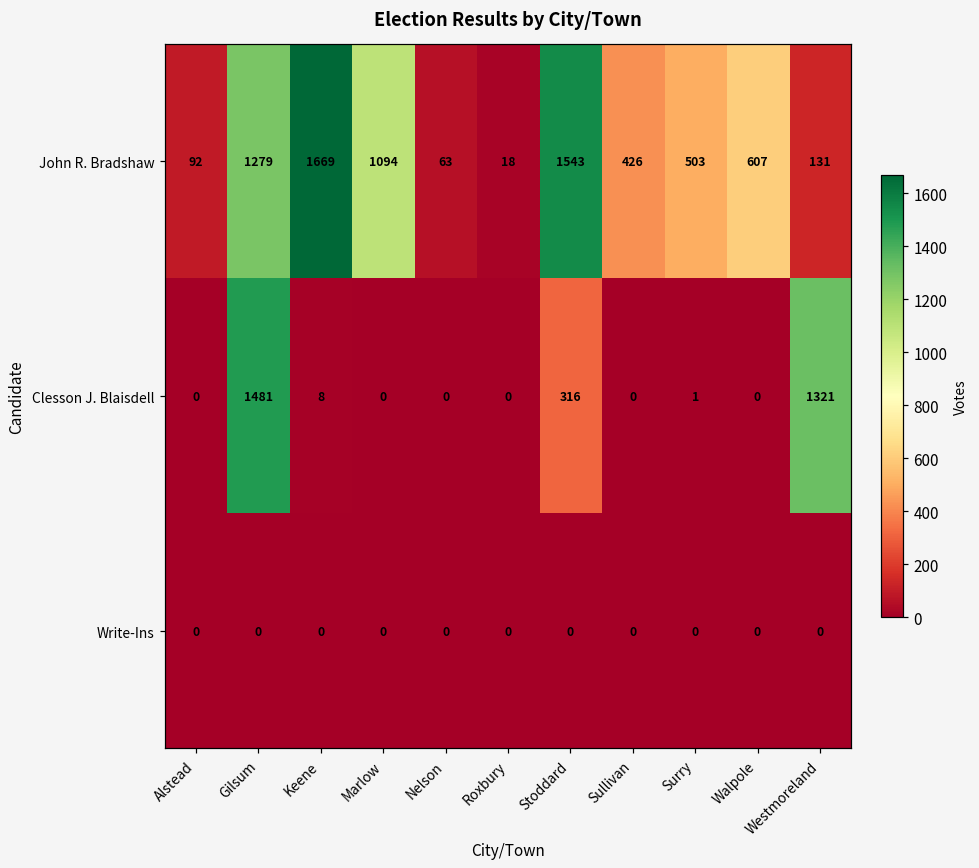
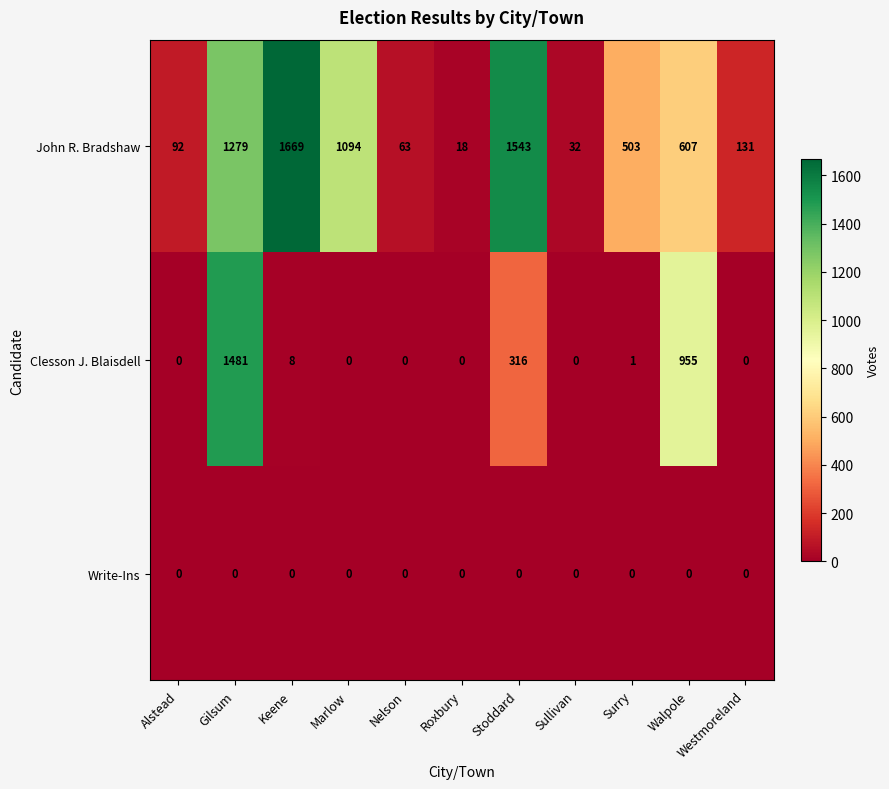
John R. Bradshaw, Sullivan: 426 -> 32
Clesson J. Blaisdell, Walpole: 0 -> 955
Clesson J. Blaisdell, Westmoreland: 1321 -> 0
